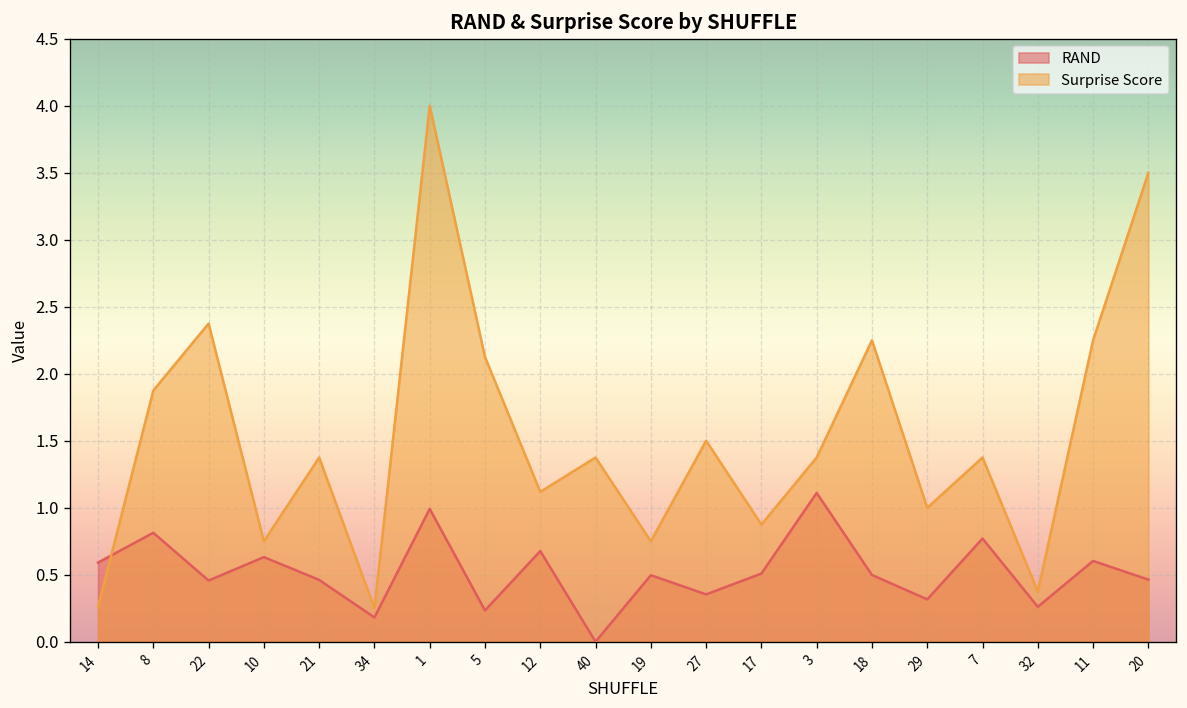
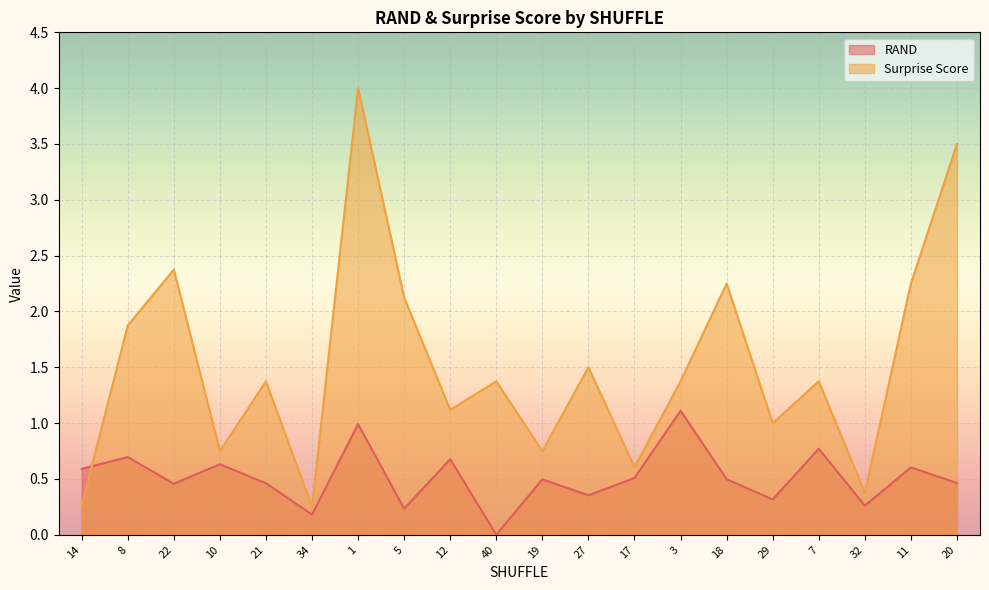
RAND, 8: 0.81 -> 0.70
Surprise Score, 17: 0.88 -> 0.61
